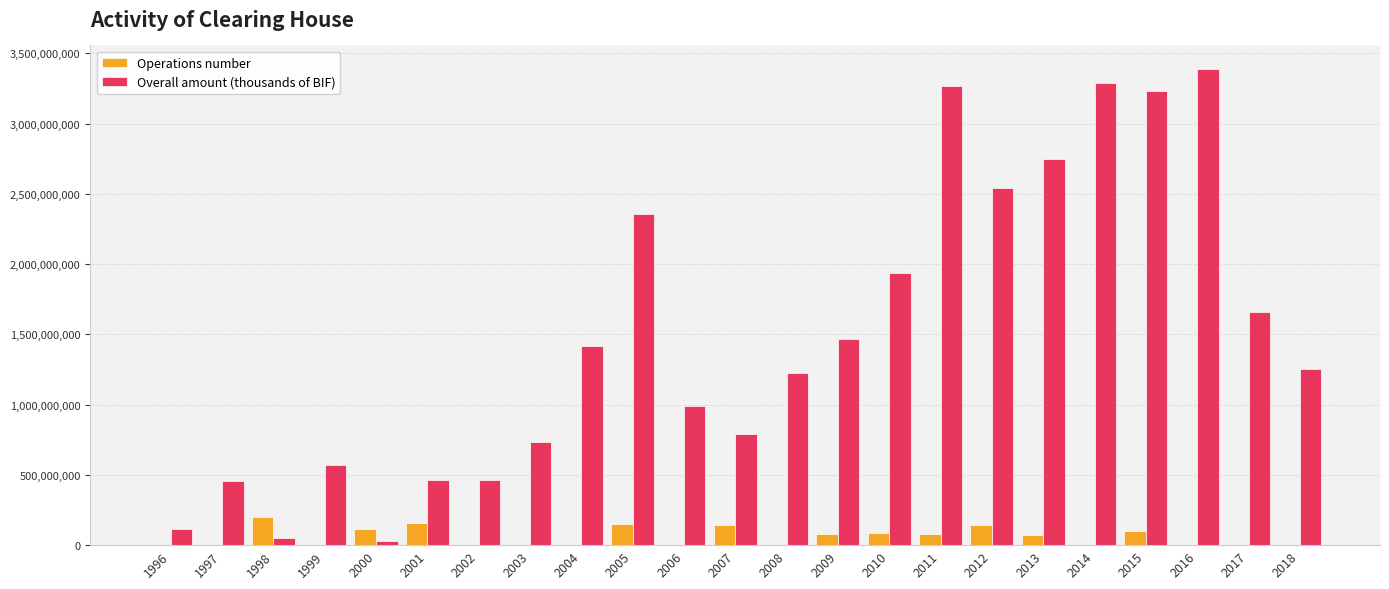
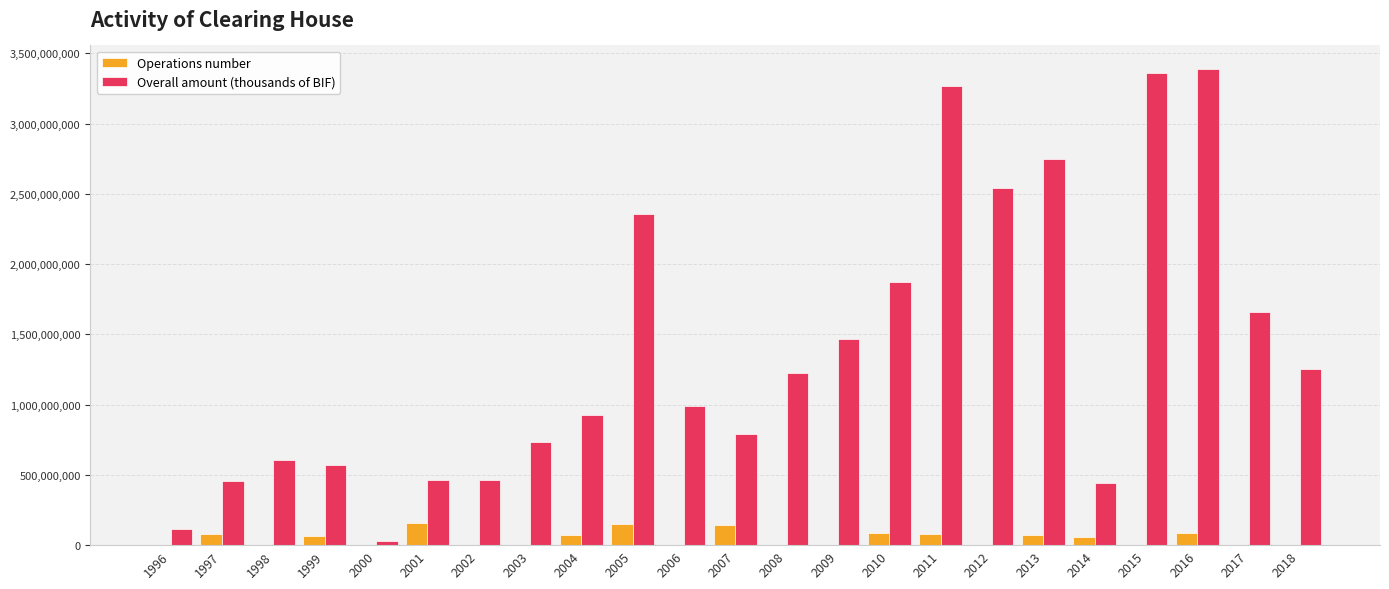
Operations number, 1997: 0 -> 80,000,000
Operations number, 1998: 200,000,000 -> 0
Overall amount (thousands of BIF), 1998: 50,000,000 -> 610,000,000
Operations number, 1999: 0 -> 60,000,000
Operations number, 2000: 120,000,000 -> 0
Operations number, 2004: 0 -> 70,000,000
Overall amount (thousands of BIF), 2004: 1,420,000,000 -> 920,000,000
Operations number, 2009: 80,000,000 -> 0
Overall amount (thousands of BIF), 2010: 1,930,000,000 -> 1,870,000,000
Operations number, 2012: 150,000,000 -> 0
Operations number, 2014: 0 -> 60,000,000
Overall amount (thousands of BIF), 2014: 3,290,000,000 -> 440,000,000
Operations number, 2015: 100,000,000 -> 0
Overall amount (thousands of BIF), 2015: 3,230,000,000 -> 3,360,000,000
Operations number, 2016: 0 -> 80,000,000
